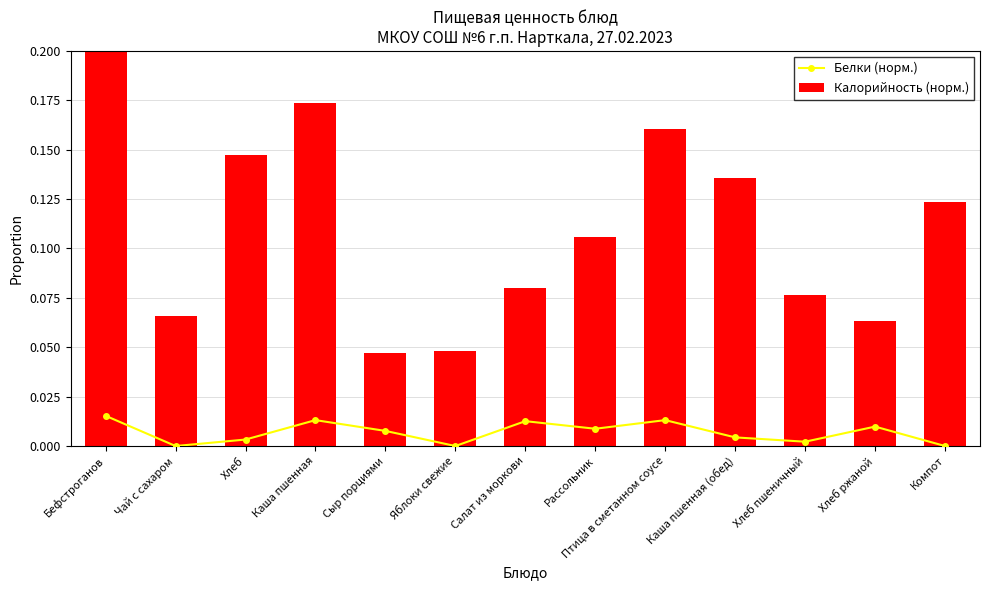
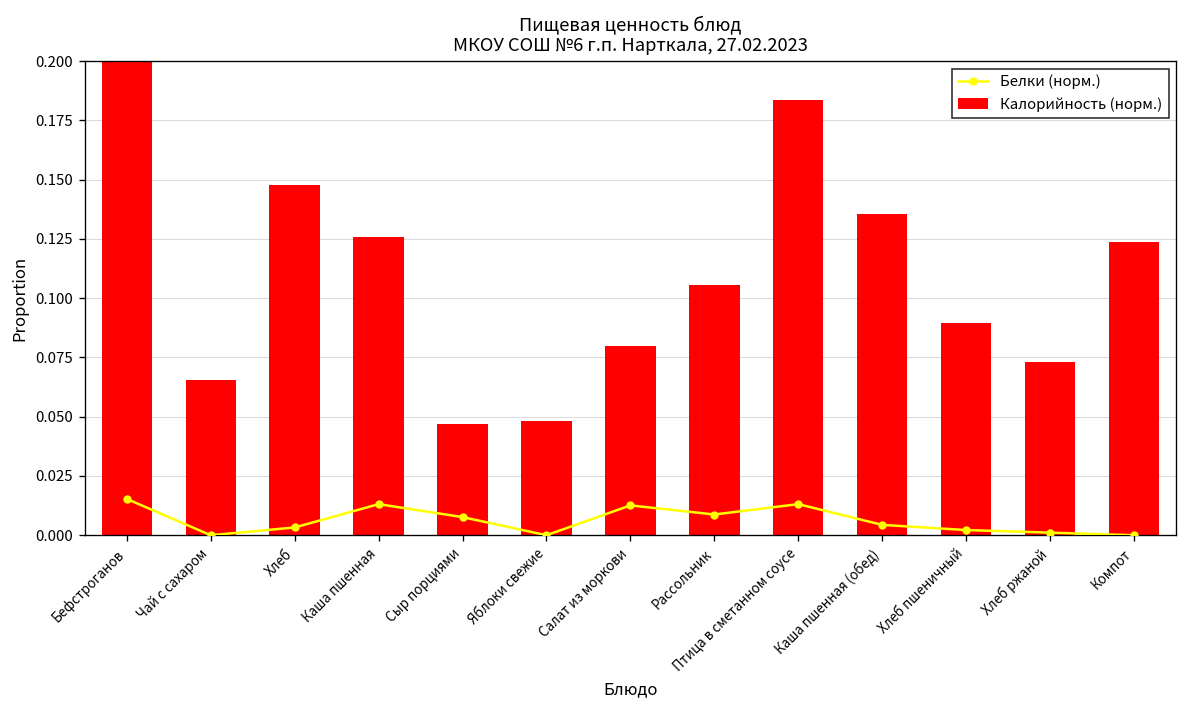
Калорийность (норм.), Каша пшенная: 0.174 -> 0.126
Калорийность (норм.), Птица в сметанном соусе: 0.161 -> 0.184
Калорийность (норм.), Хлеб пшеничный: 0.077 -> 0.090
Белки (норм.), Хлеб ржаной: 0.010 -> 0.001
Калорийность (норм.), Хлеб ржаной: 0.063 -> 0.073
